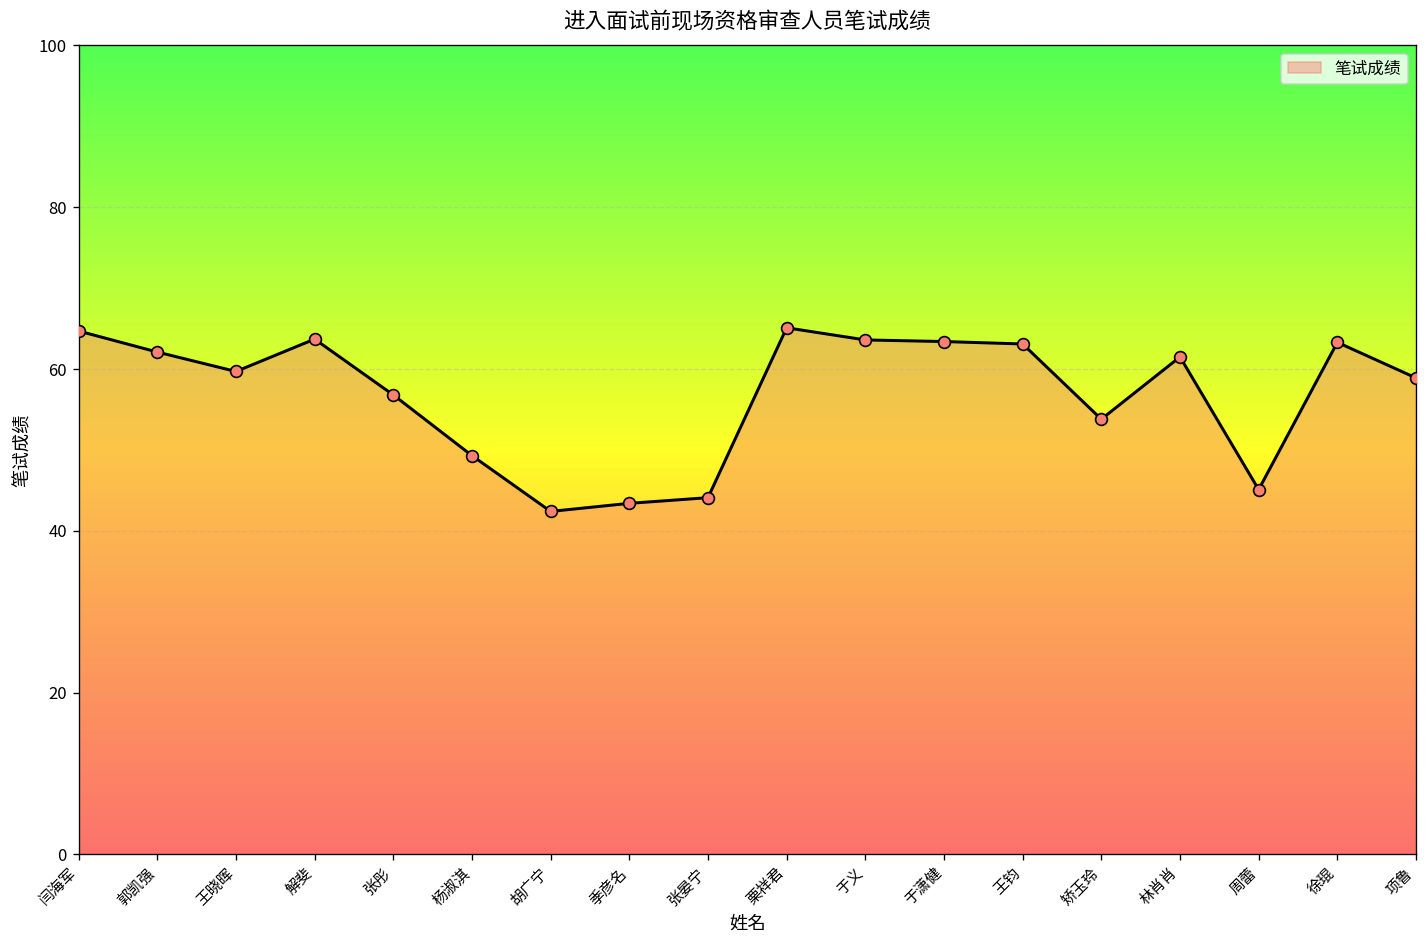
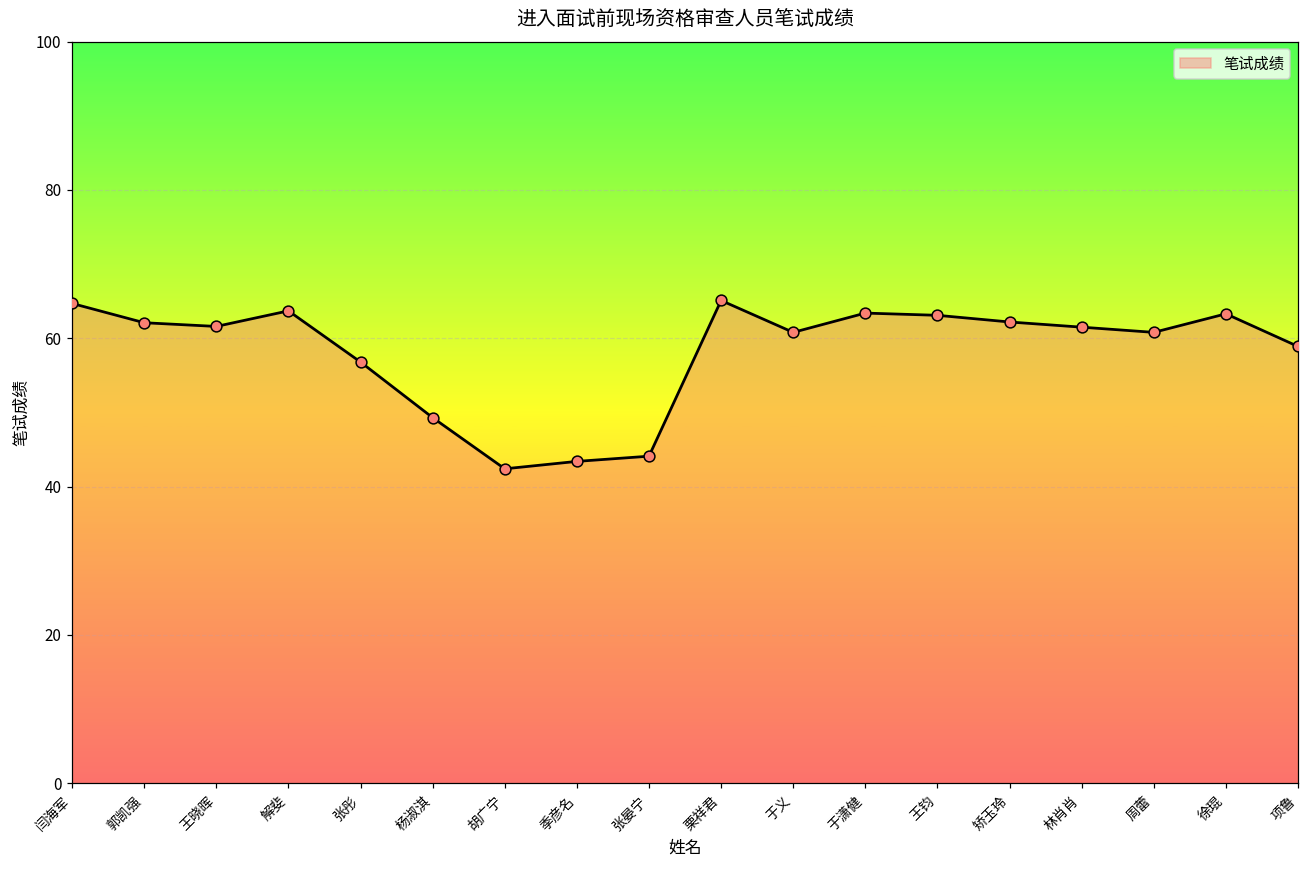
王晓晖: 60 -> 62
于义: 64 -> 61
矫玉玲: 54 -> 62
周蕾: 45 -> 61
